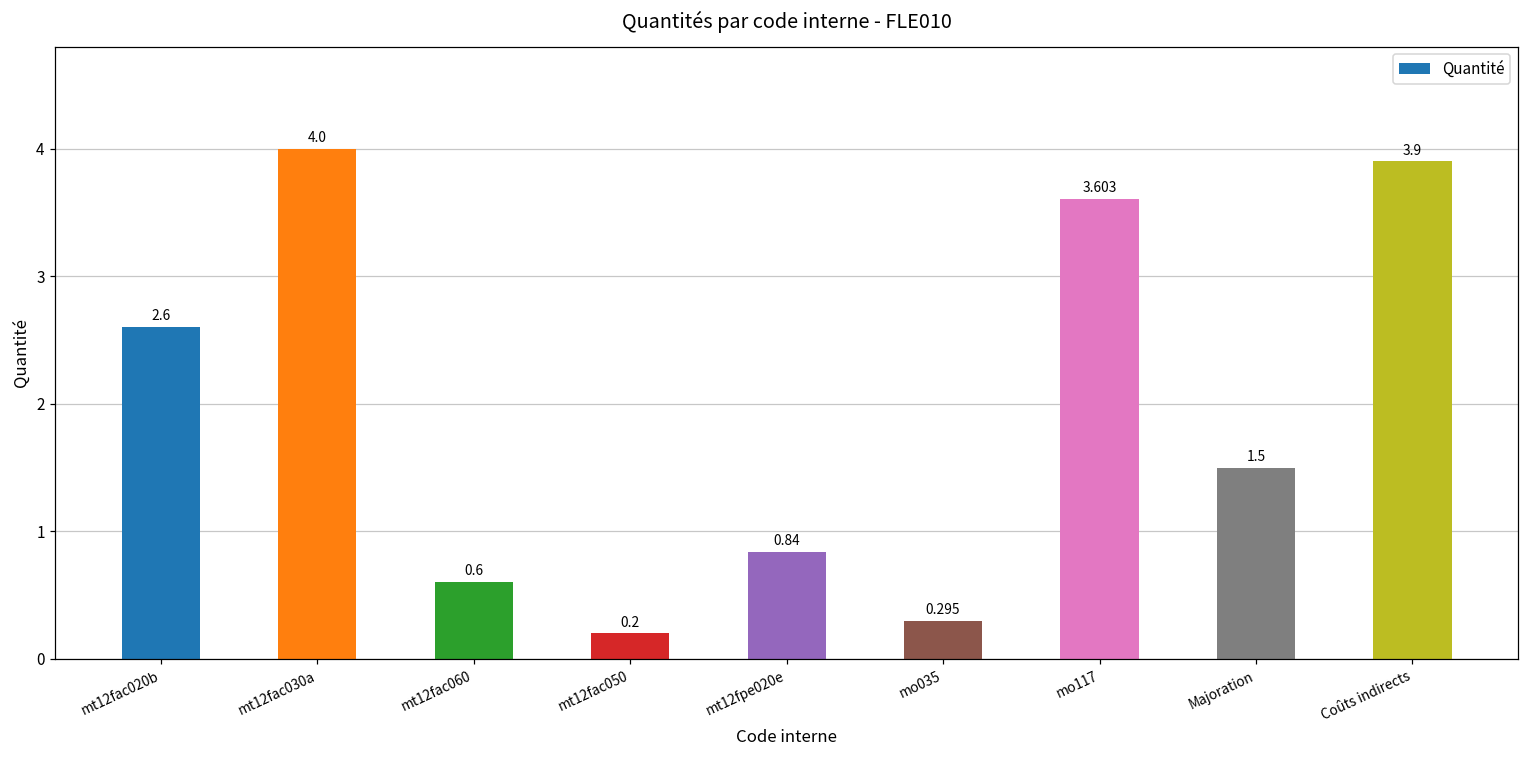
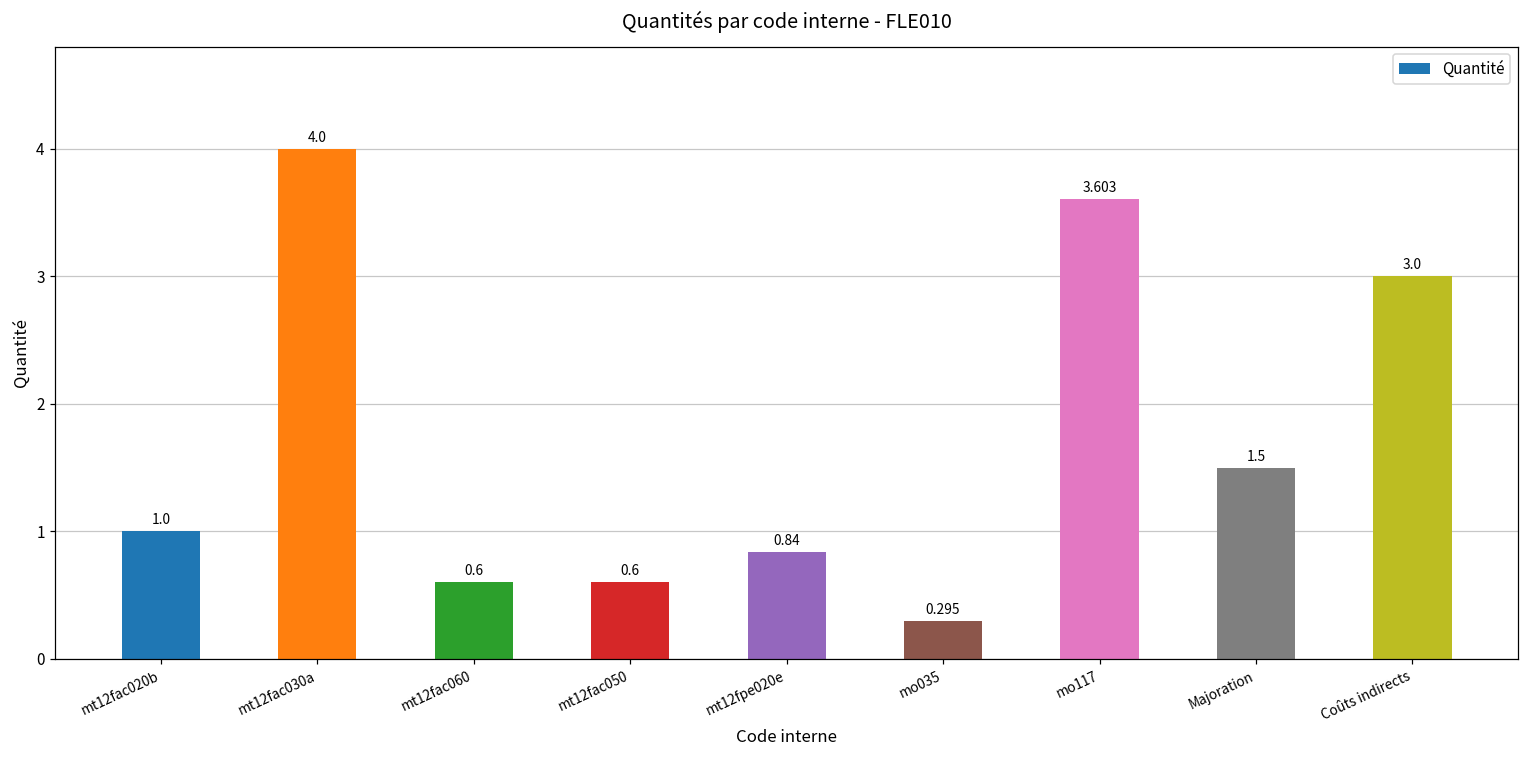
mt12fac020b: 2.6 -> 1.0
mt12fac050: 0.2 -> 0.6
Coûts indirects: 3.9 -> 3.0
